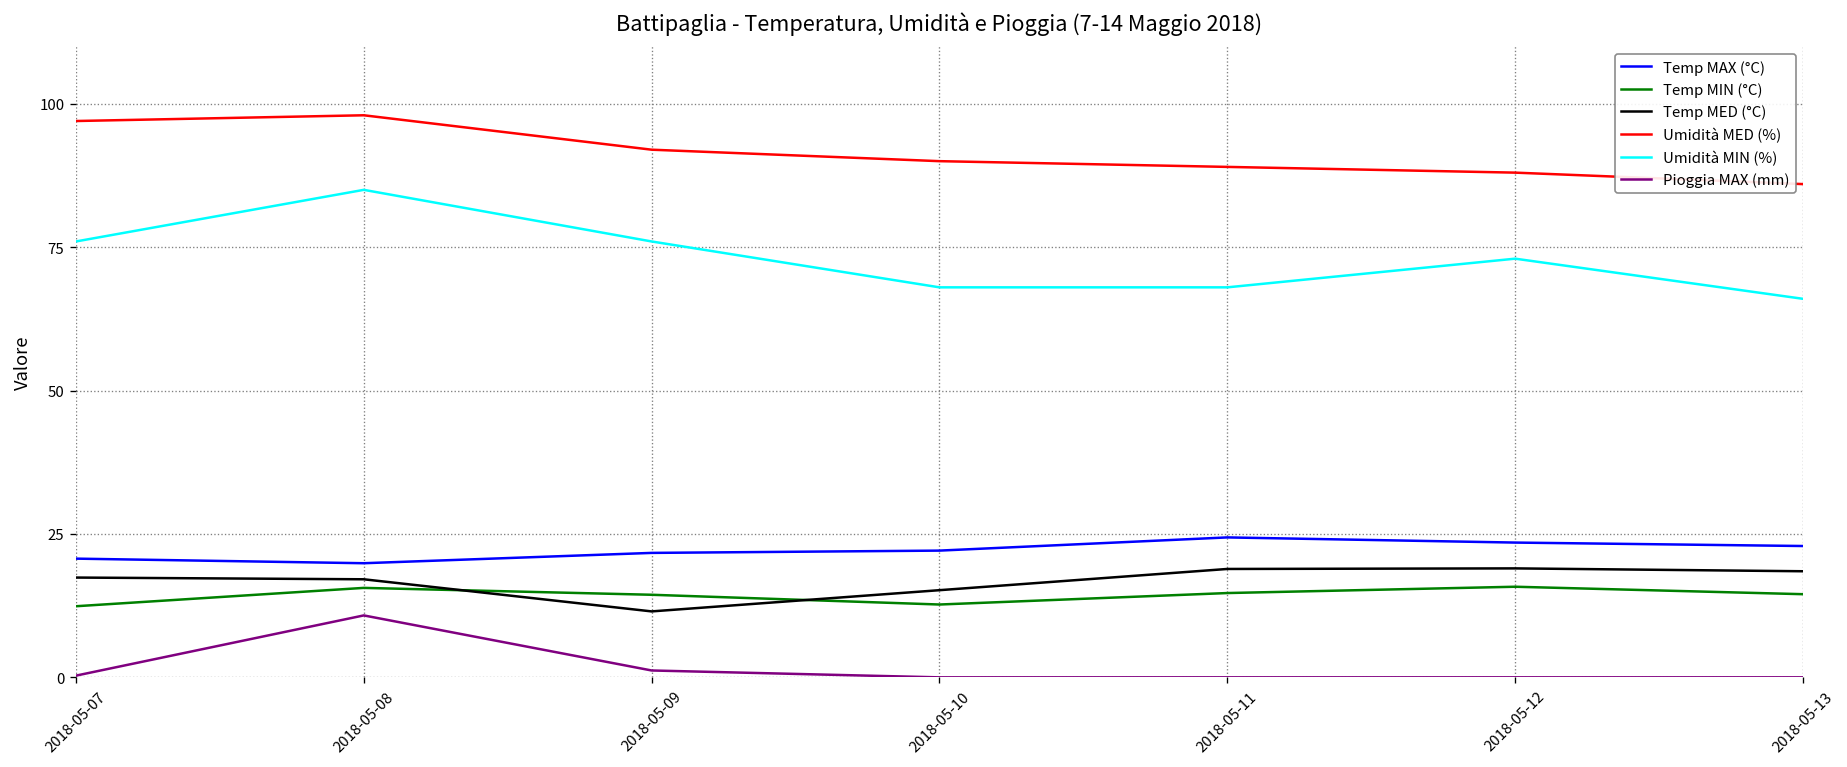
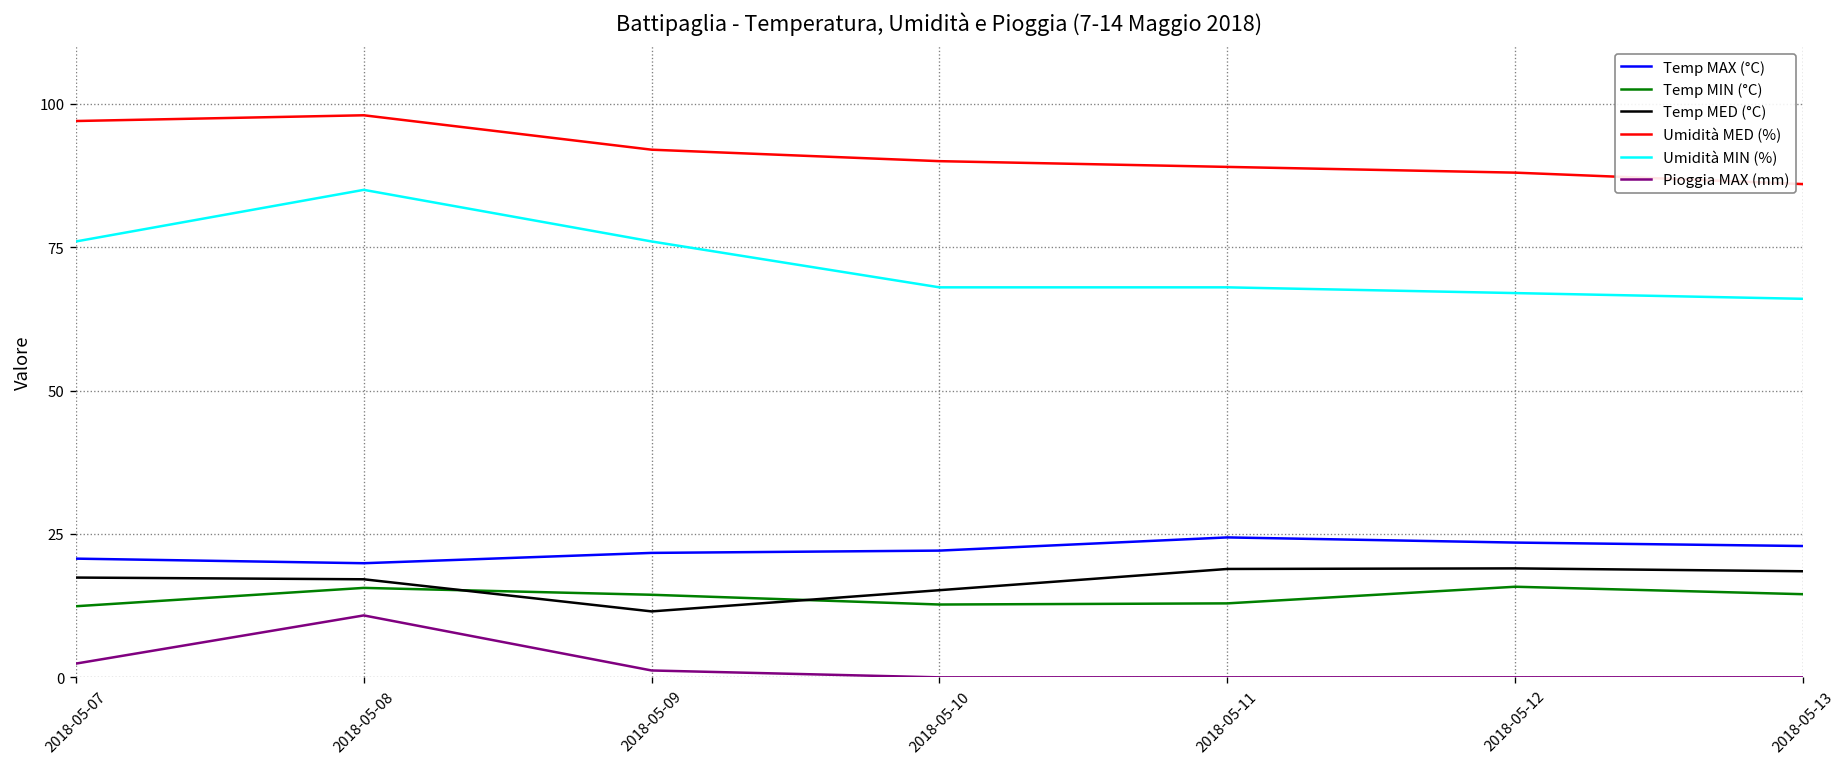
Pioggia MAX (mm), 2018-05-07: 0 -> 2
Temp MIN (°C), 2018-05-11: 15 -> 13
Umidità MIN (%), 2018-05-12: 73 -> 67
